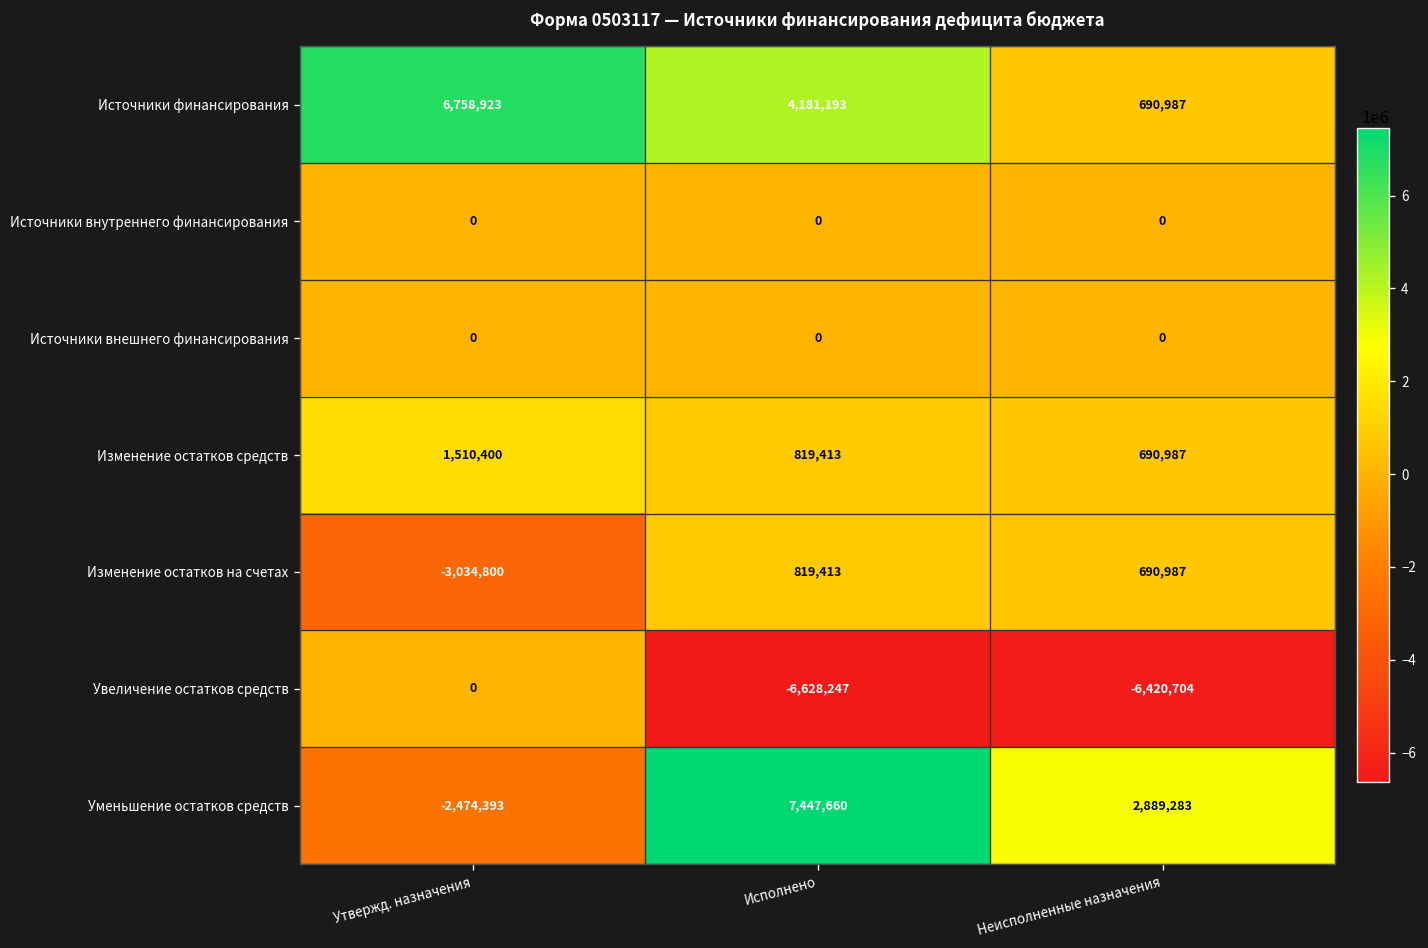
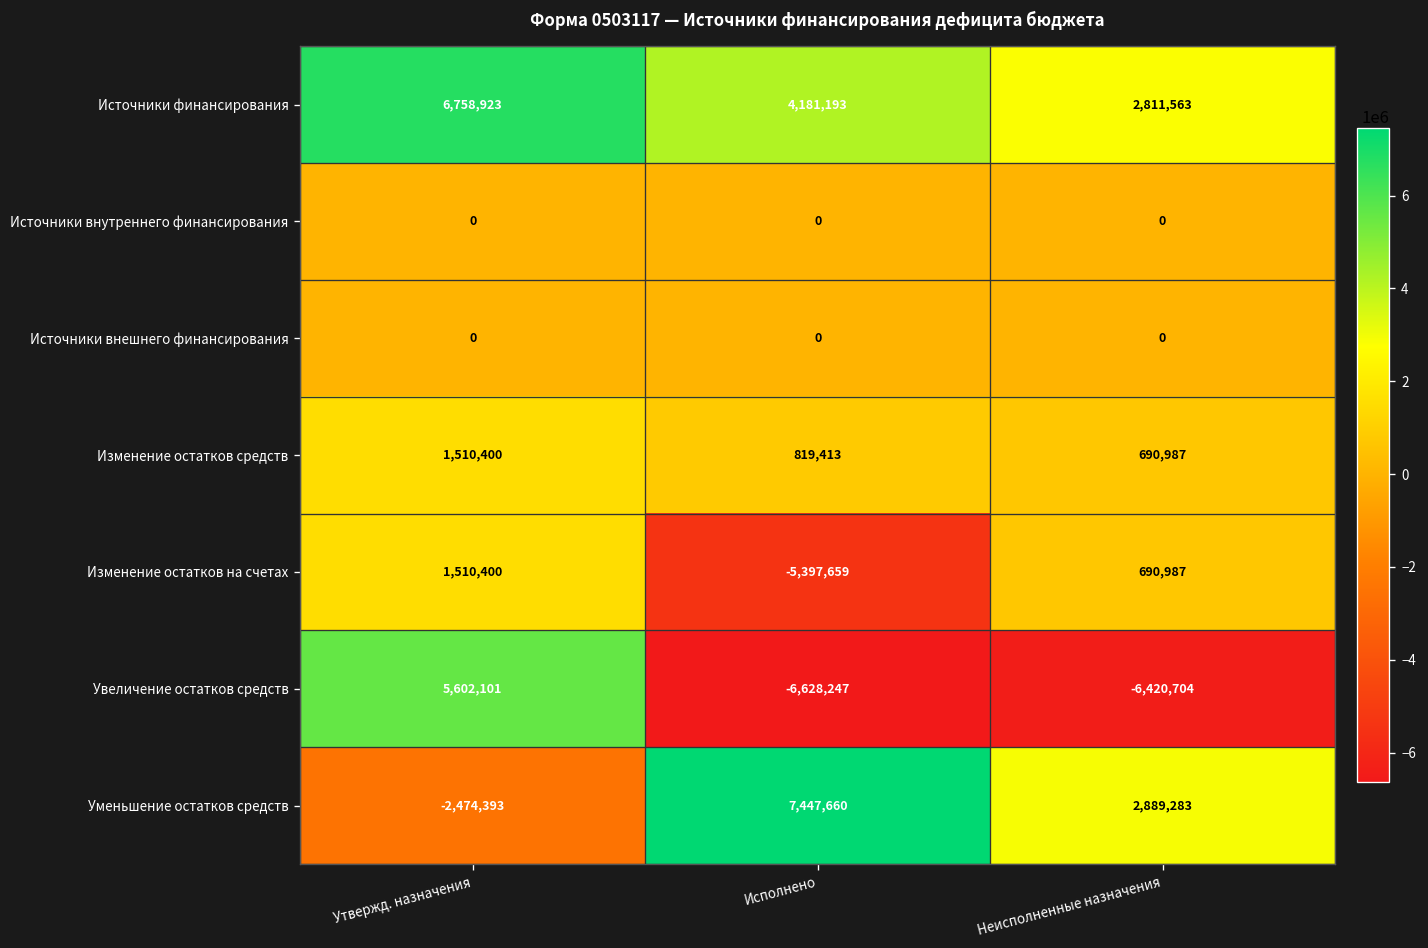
Источники финансирования, Неисполненные назначения: 690,987 -> 2,811,563
Изменение остатков на счетах, Утвержд. назначения: -3,034,800 -> 1,510,400
Изменение остатков на счетах, Исполнено: 819,413 -> -5,397,659
Увеличение остатков средств, Утвержд. назначения: 0 -> 5,602,101
